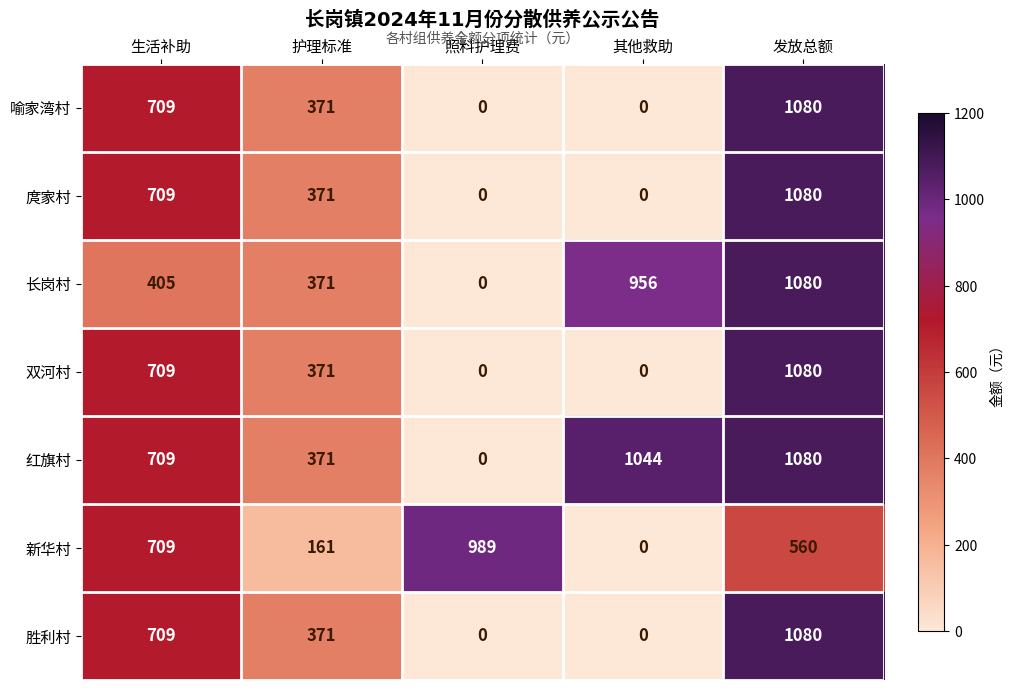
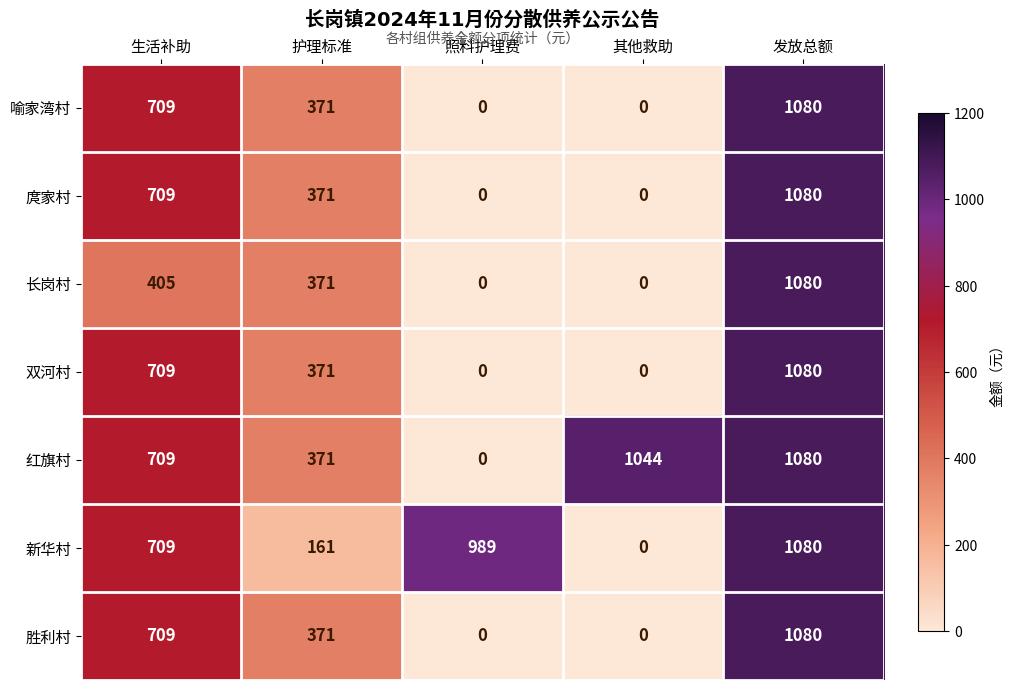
长岗村, 其他救助: 956 -> 0
新华村, 发放总额: 560 -> 1080
